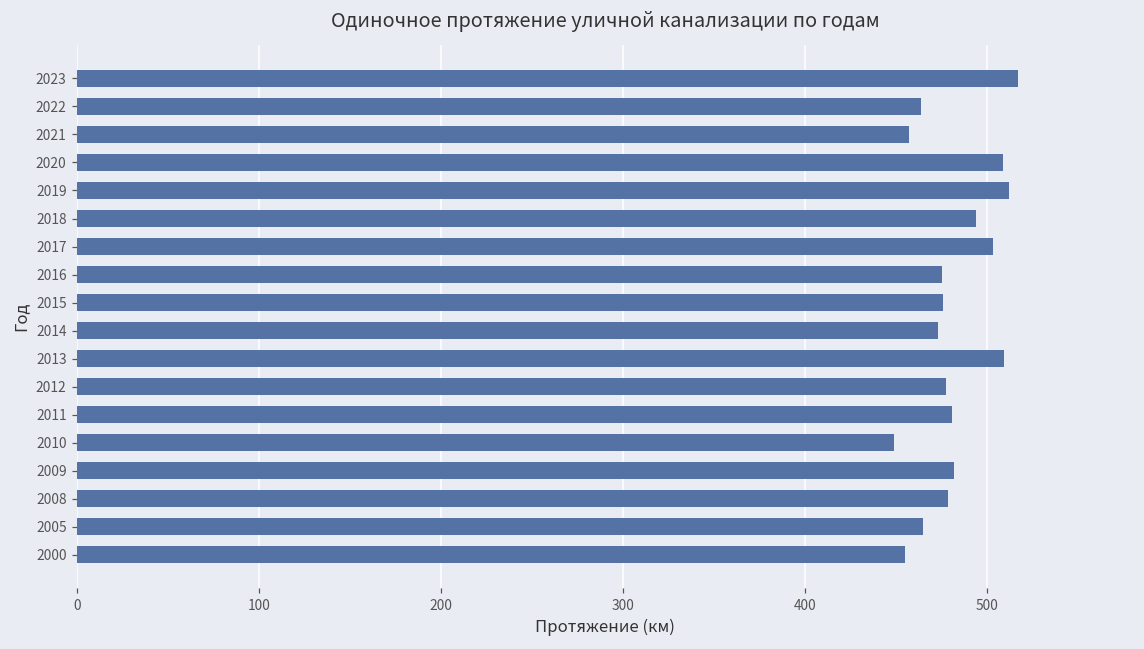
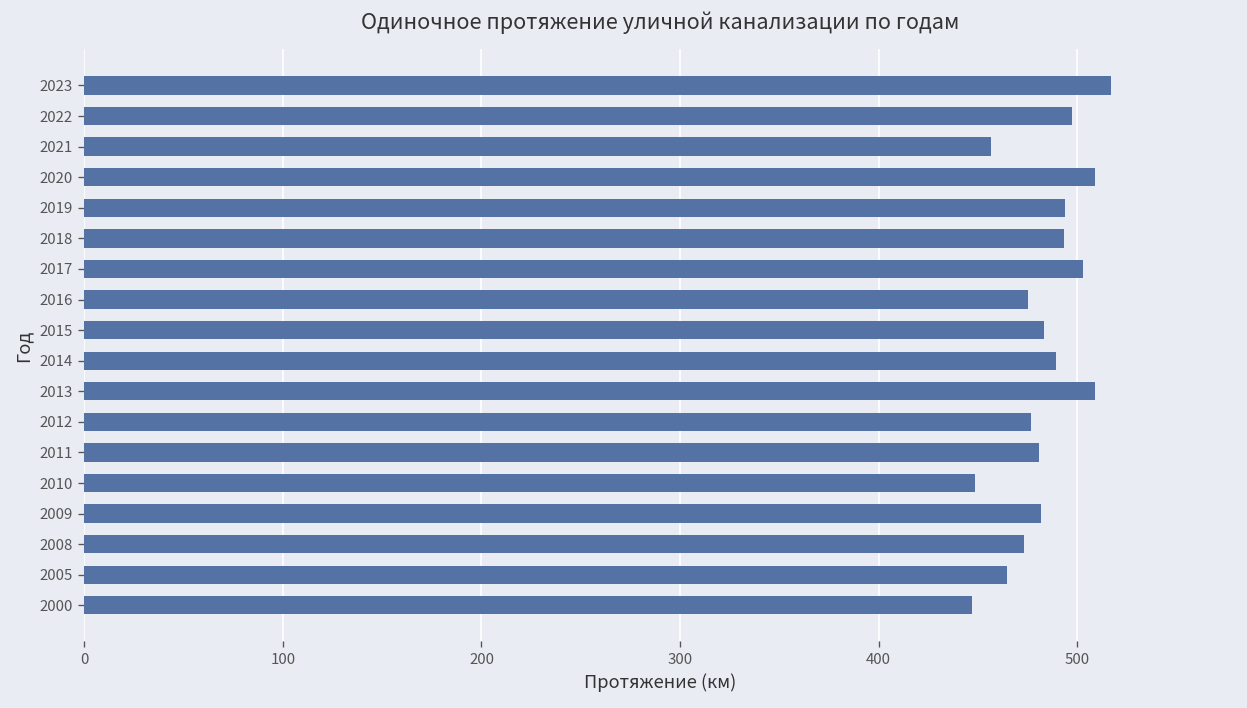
2022: 464 -> 498
2019: 512 -> 494
2015: 476 -> 483
2014: 473 -> 489
2008: 478 -> 473
2000: 455 -> 447
